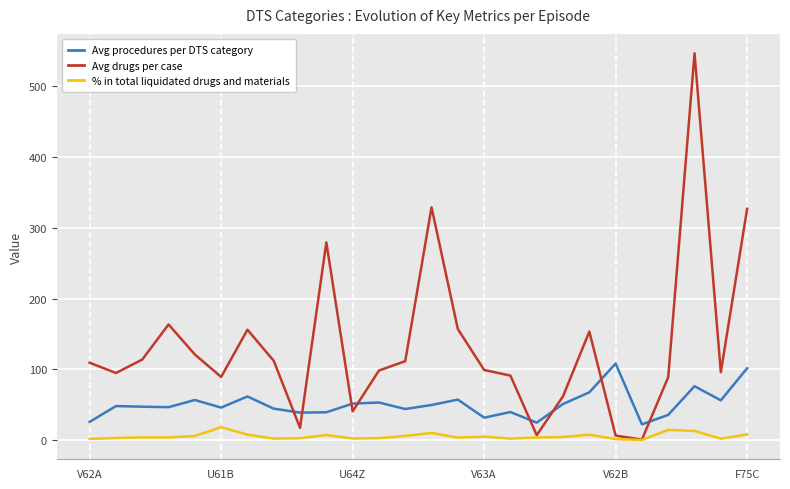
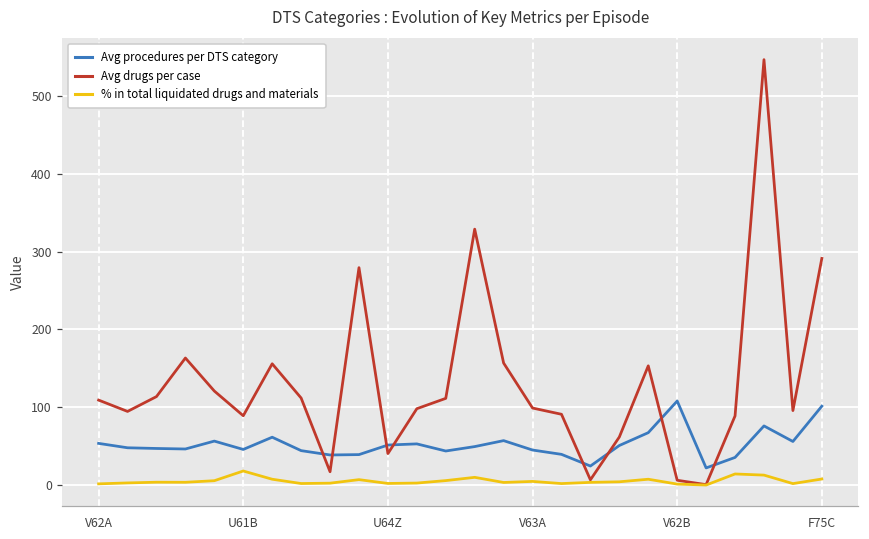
Avg procedures per DTS category, V62A: 30 -> 50
Avg procedures per DTS category, V63A: 30 -> 50
Avg drugs per case, F75C: 330 -> 290
